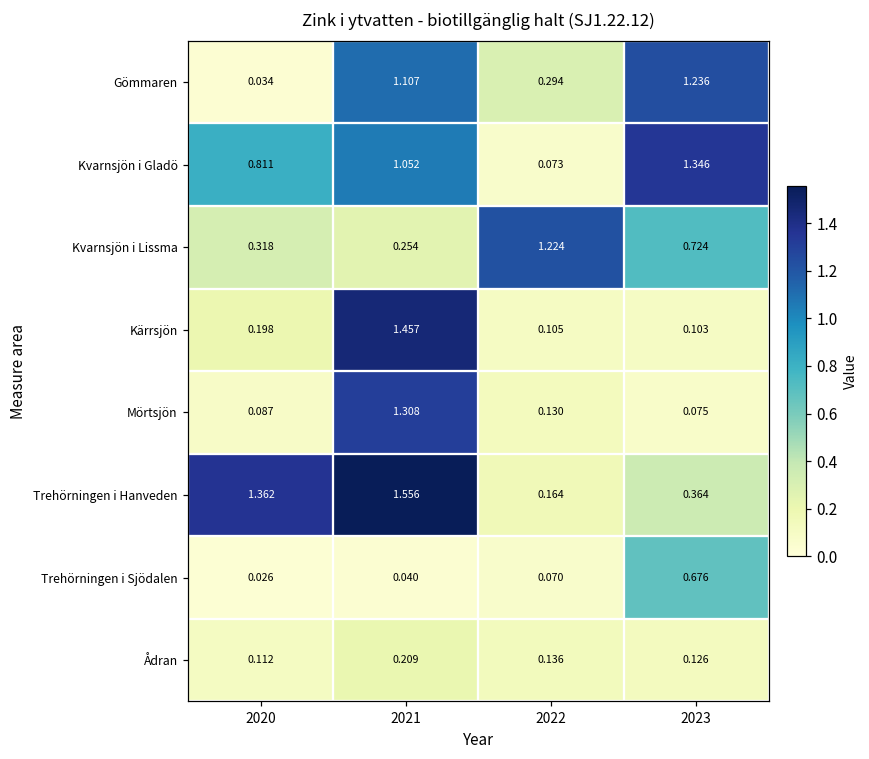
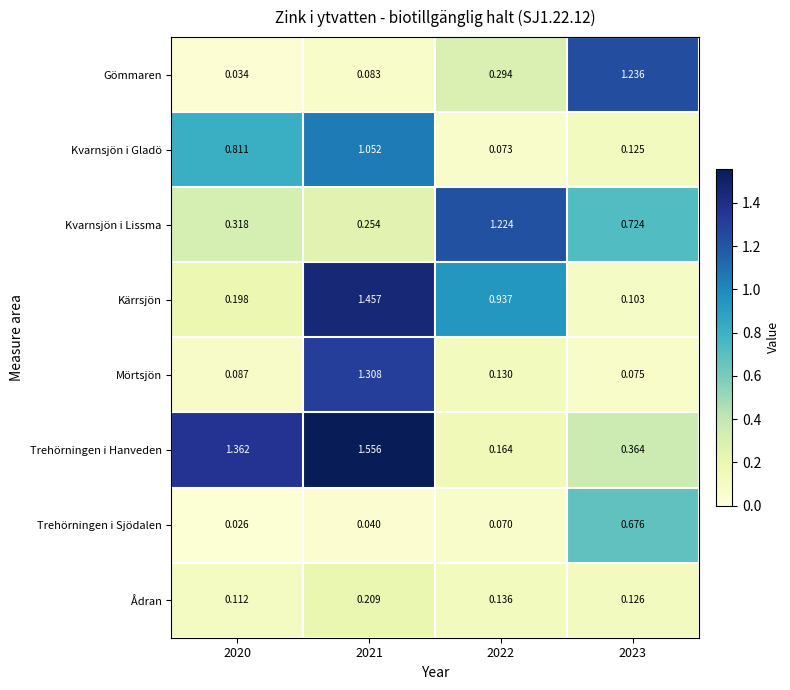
Gömmaren, 2021: 1.107 -> 0.083
Kvarnsjön i Gladö, 2023: 1.346 -> 0.125
Kärrsjön, 2022: 0.105 -> 0.937
